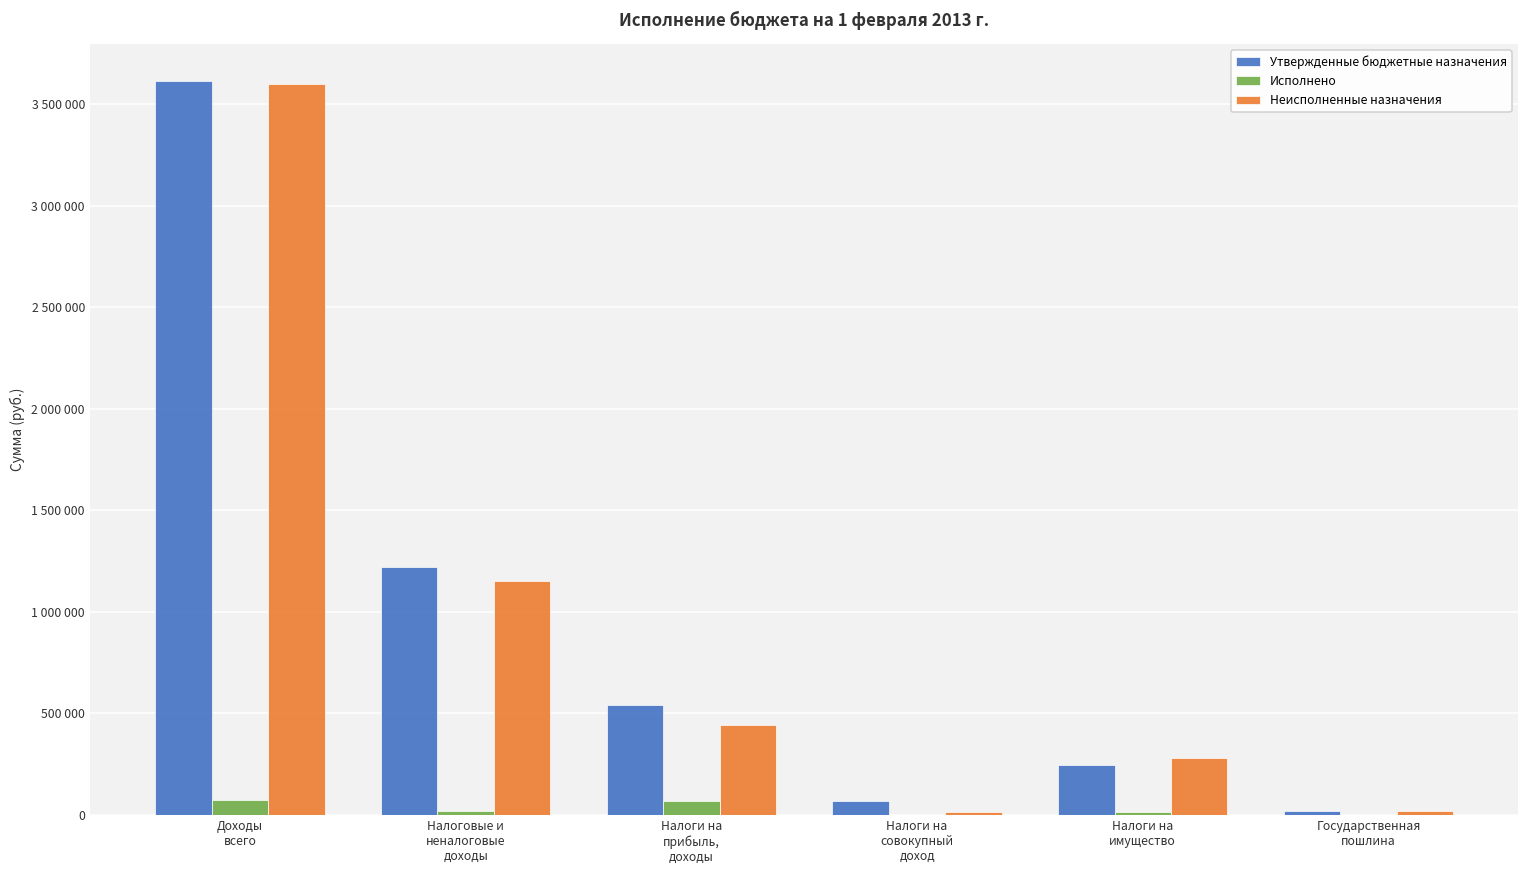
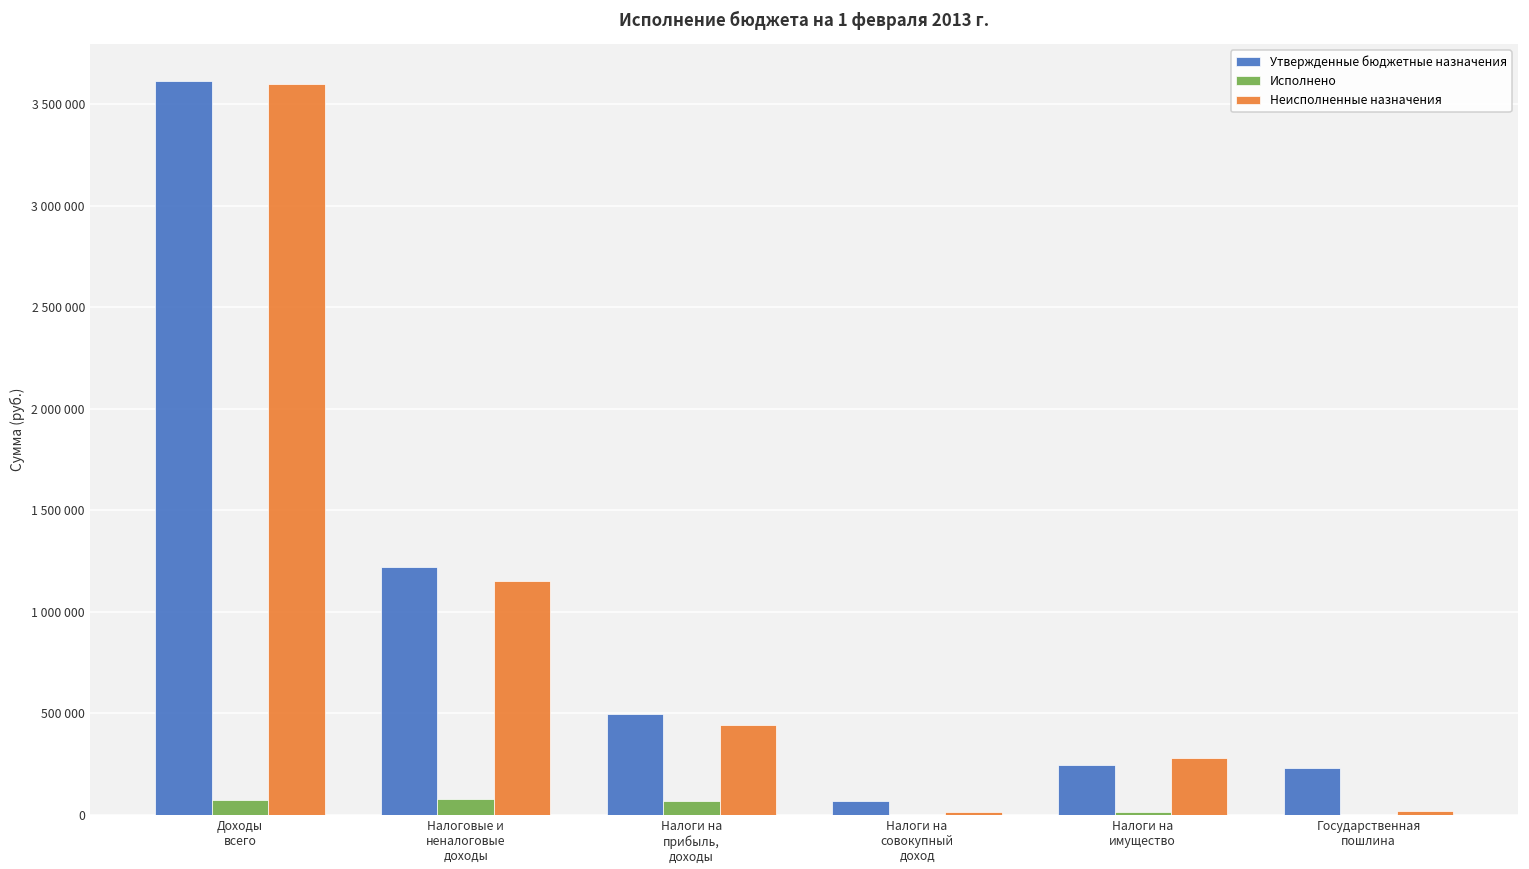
Исполнено, Налоговые и неналоговые доходы: 20000 -> 80000
Утвержденные бюджетные назначения, Налоги на прибыль, доходы: 540000 -> 500000
Утвержденные бюджетные назначения, Государственная пошлина: 20000 -> 230000
